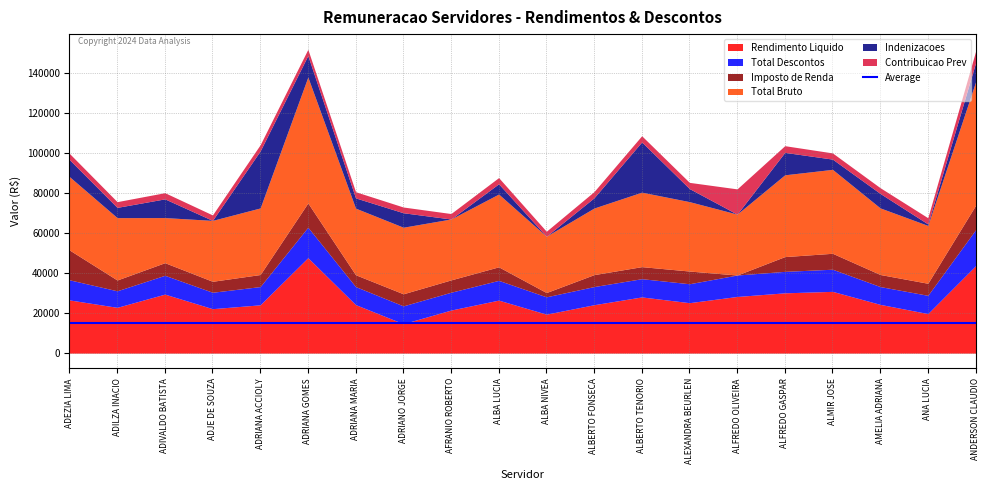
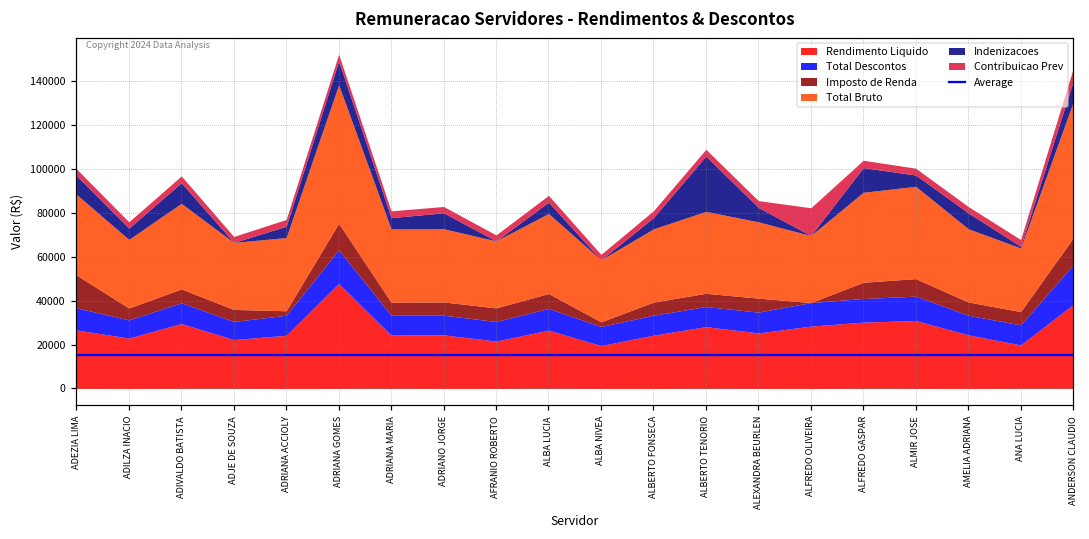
Total Bruto, ADIVALDO BATISTA: 23000 -> 39000
Imposto de Renda, ADRIANA ACCIOLY: 6000 -> 2000
Indenizacoes, ADRIANA ACCIOLY: 29000 -> 5000
Rendimento Liquido, ADRIANO JORGE: 15000 -> 24000
Rendimento Liquido, ANDERSON CLAUDIO: 44000 -> 38000
